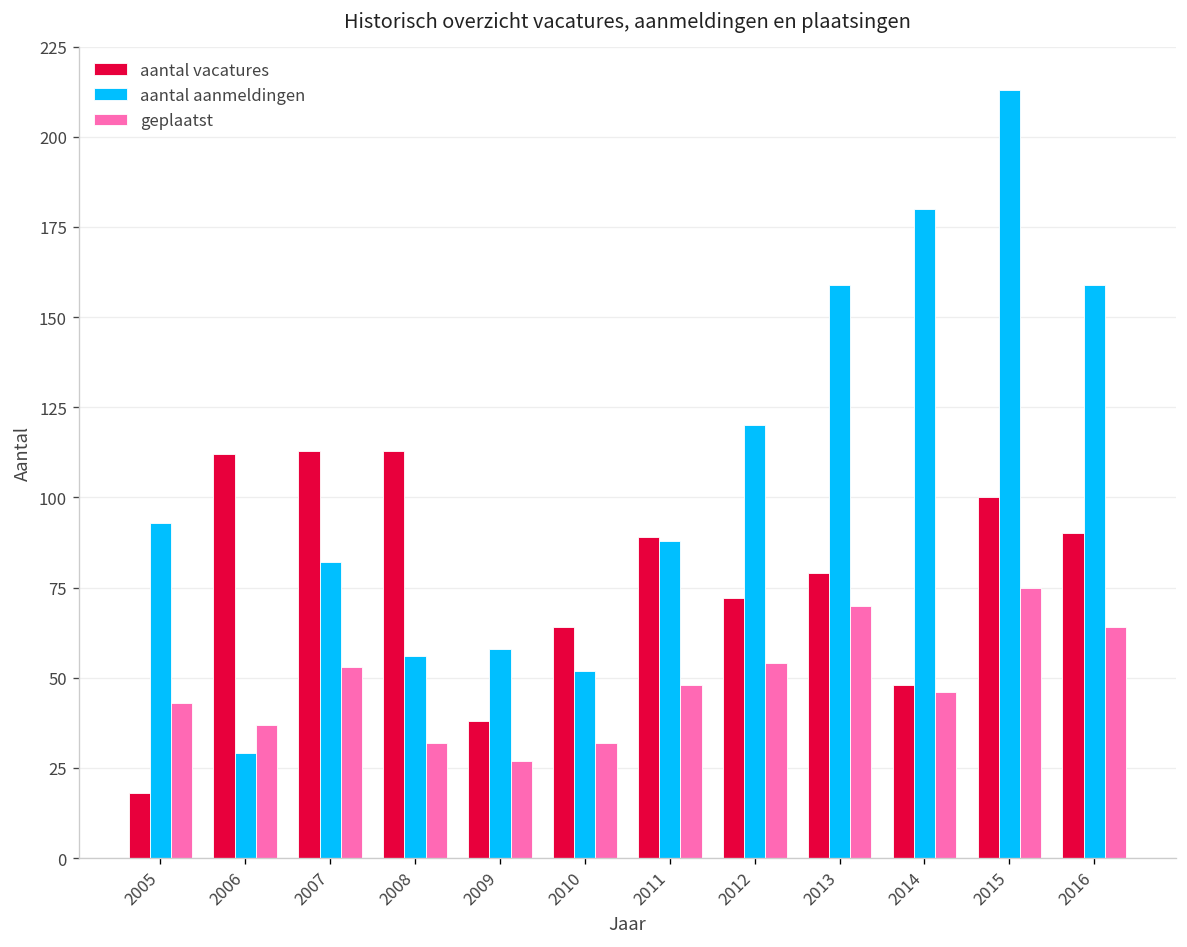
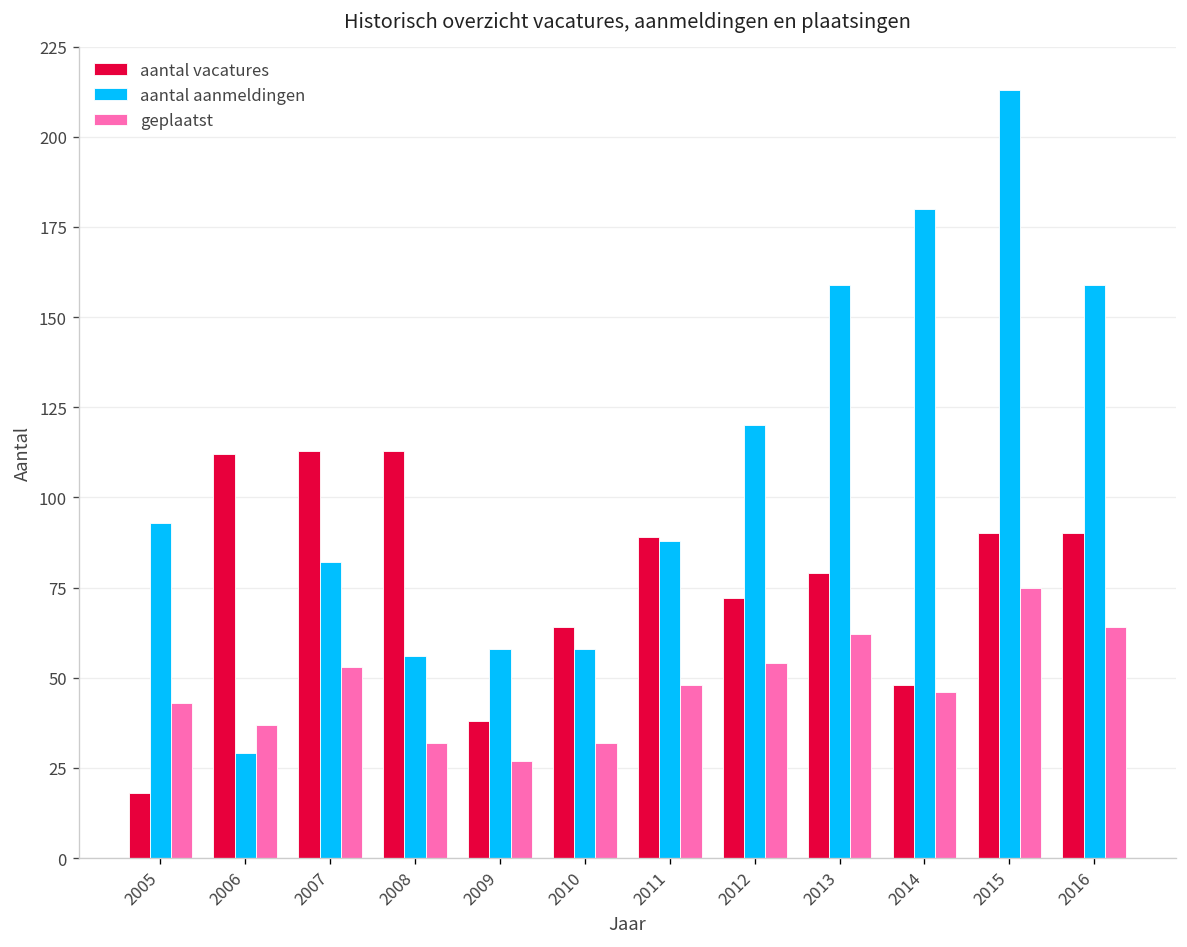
aantal aanmeldingen, 2010: 52 -> 58
geplaatst, 2013: 70 -> 62
aantal vacatures, 2015: 100 -> 90
